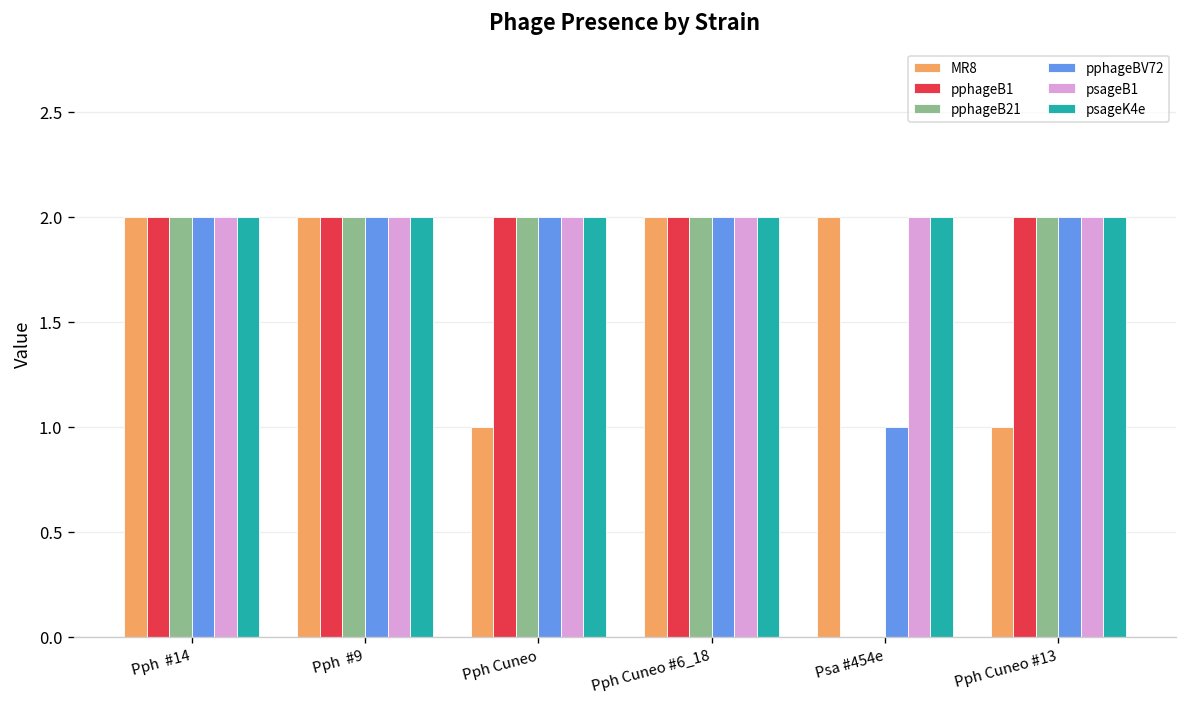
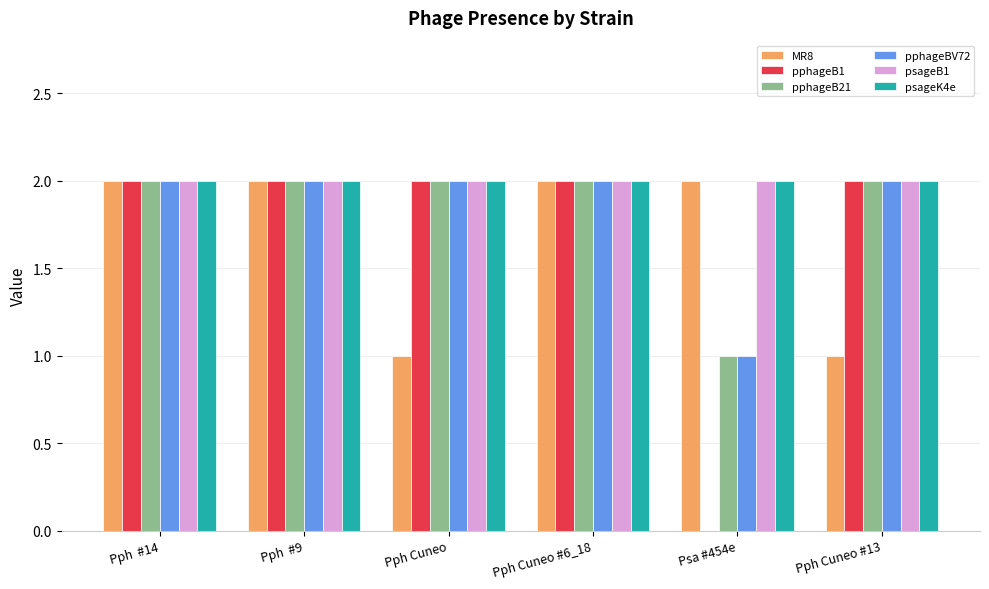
pphageB21, Psa #454e: 0 -> 1
